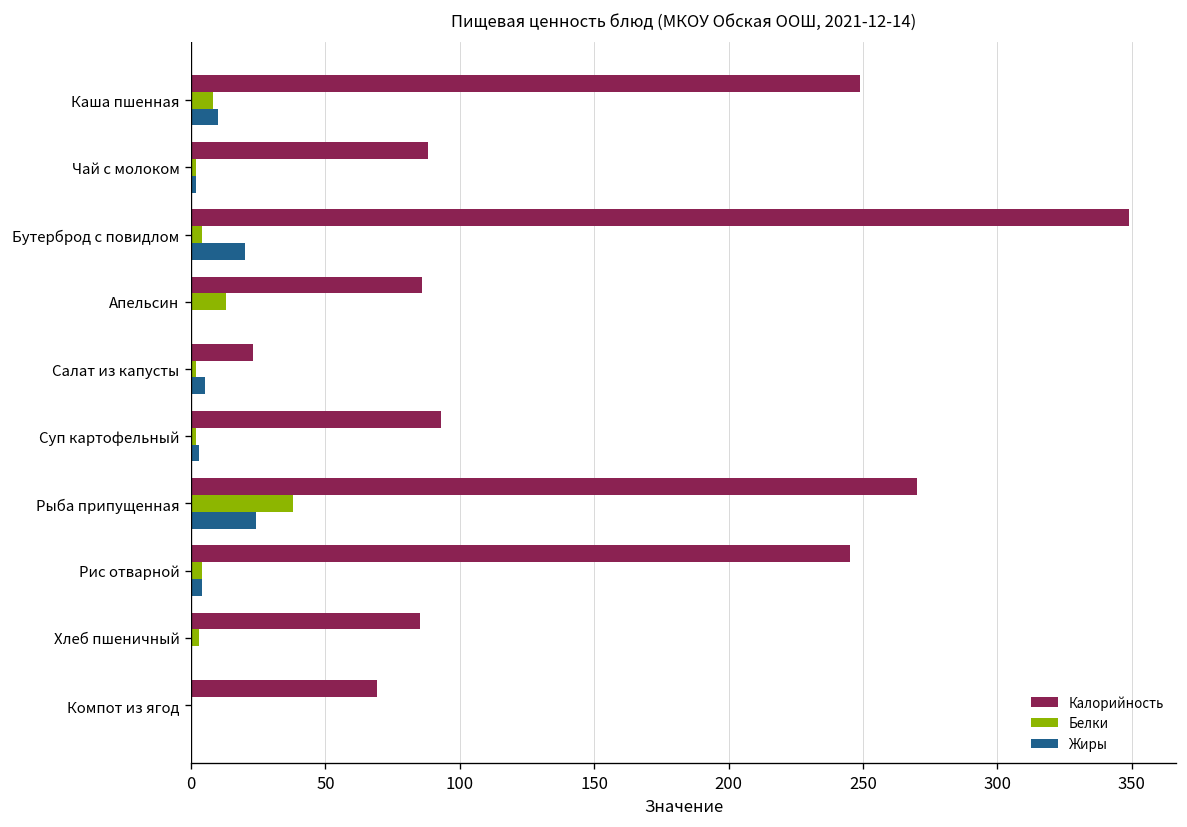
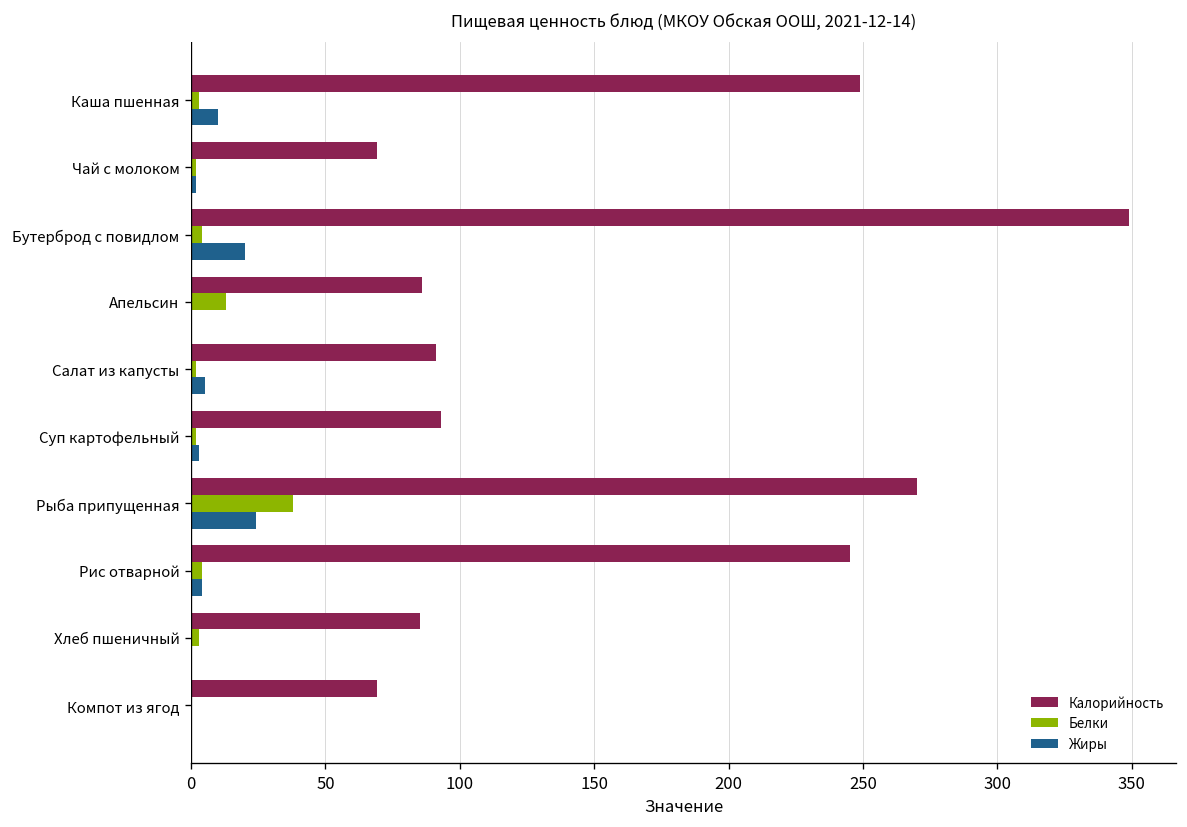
Белки, Каша пшенная: 8 -> 3
Калорийность, Чай с молоком: 88 -> 69
Калорийность, Салат из капусты: 23 -> 91
